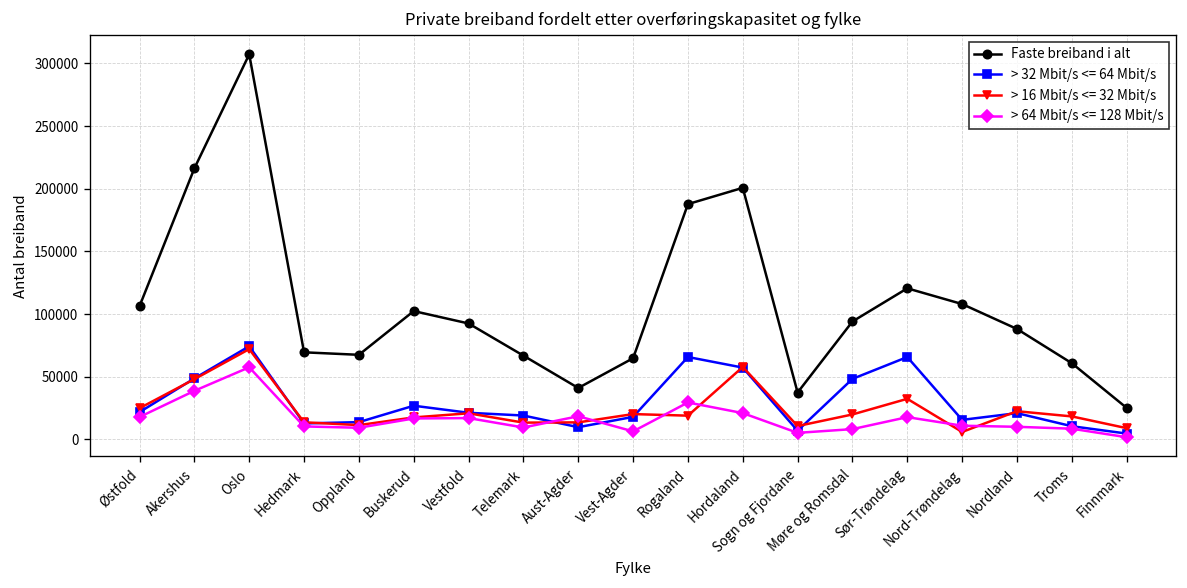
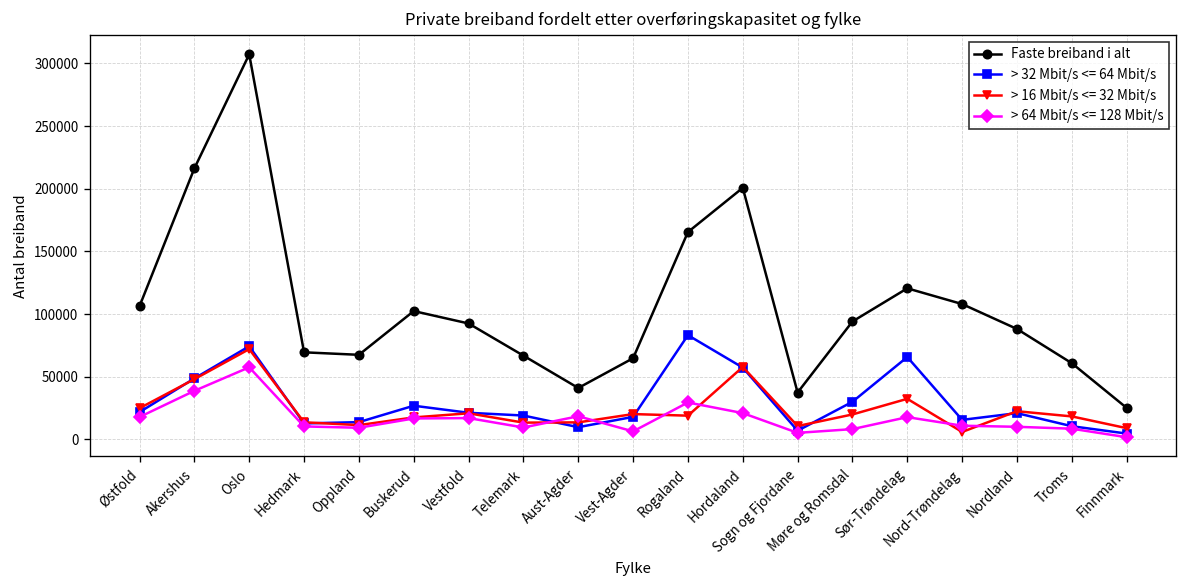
Faste breiband i alt, Rogaland: 188000 -> 165000
> 32 Mbit/s <= 64 Mbit/s, Rogaland: 66000 -> 83000
> 32 Mbit/s <= 64 Mbit/s, Møre og Romsdal: 48000 -> 30000
